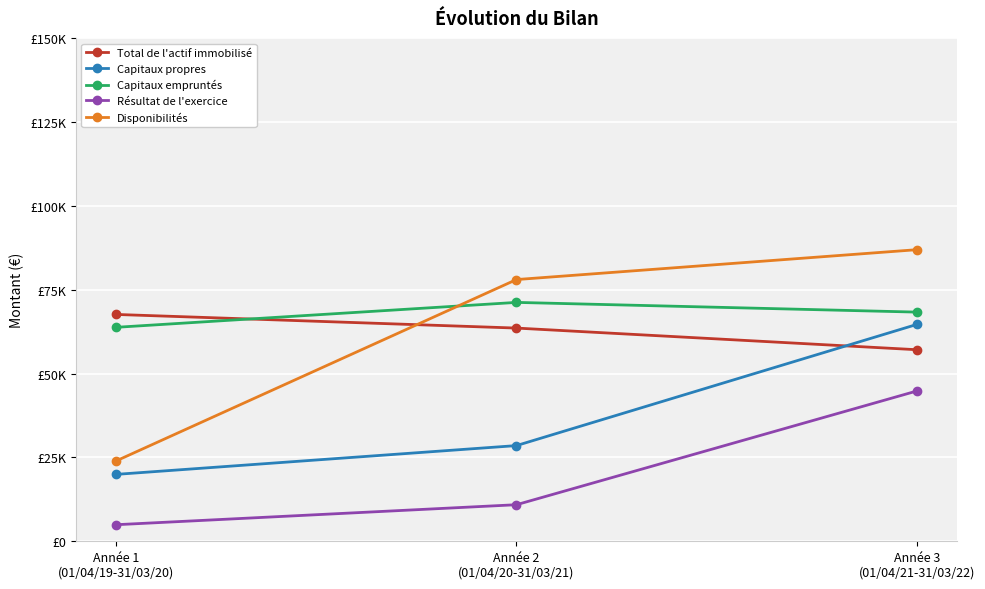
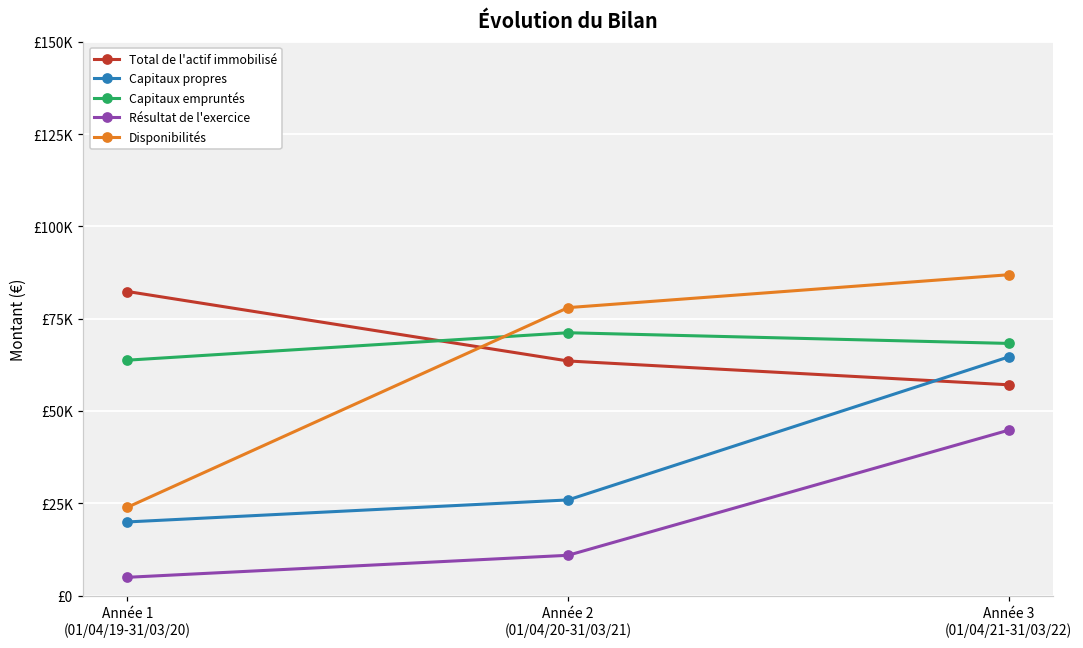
Total de l'actif immobilisé, Année 1 (01/04/19-31/03/20): £68000 -> £82000
Capitaux propres, Année 2 (01/04/20-31/03/21): £29000 -> £26000
